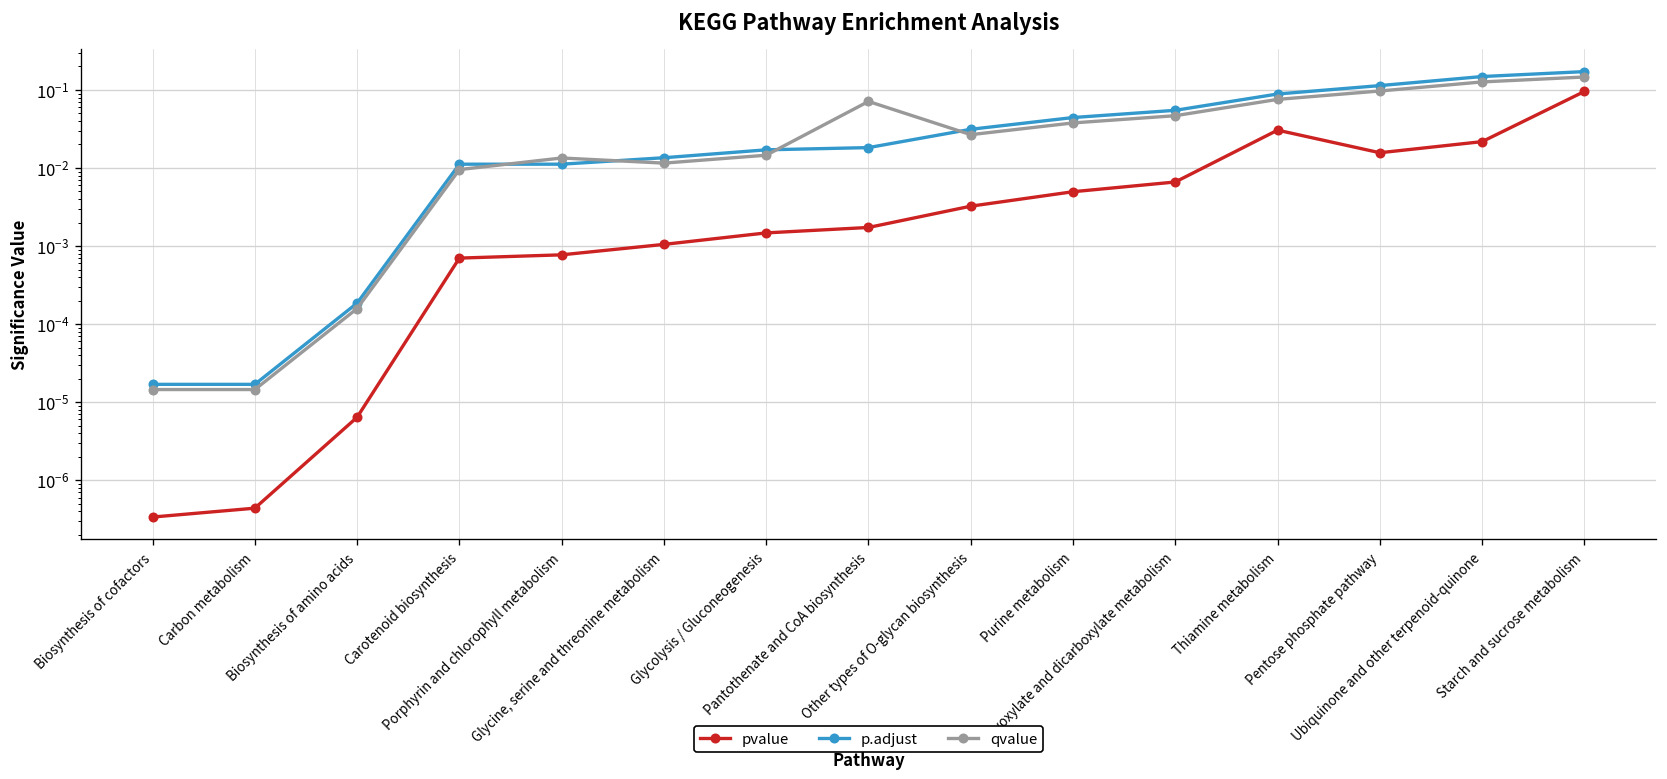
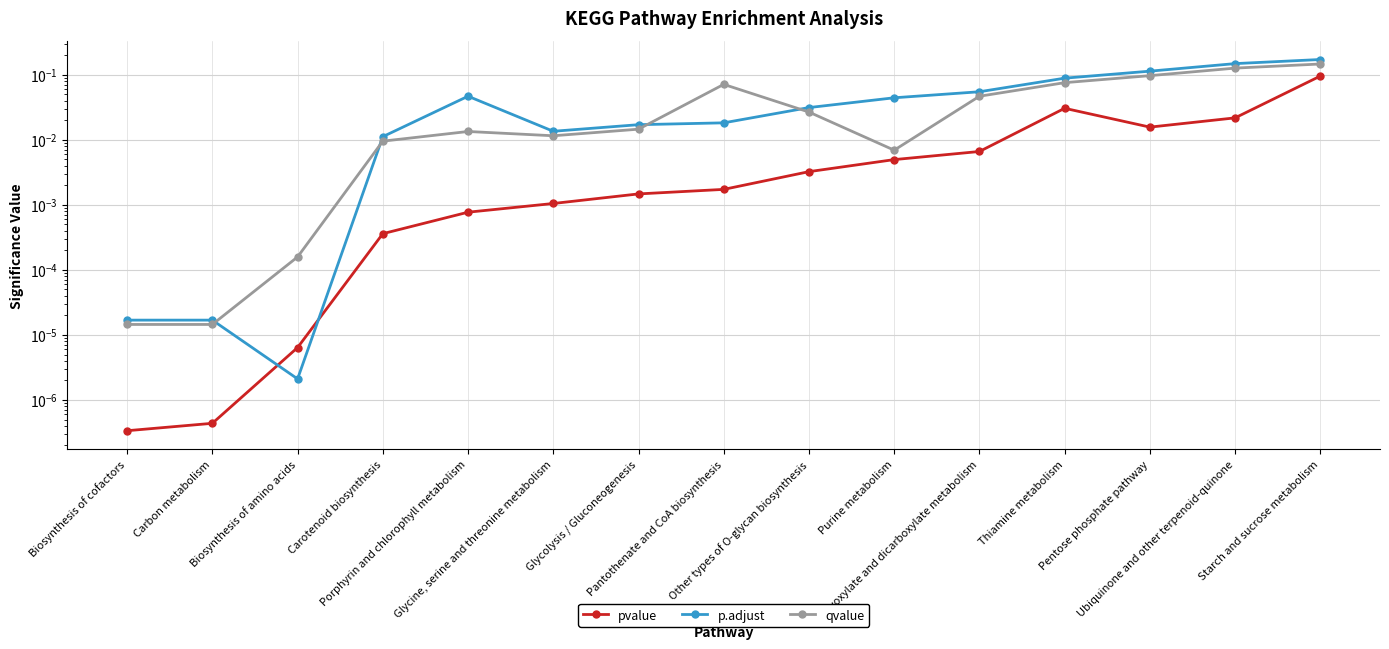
p.adjust, Biosynthesis of amino acids: 0.00019 -> 0.0000021
pvalue, Carotenoid biosynthesis: 0.0007 -> 0.0004
p.adjust, Porphyrin and chlorophyll metabolism: 0.011 -> 0.05
qvalue, Purine metabolism: 0.04 -> 0.007
